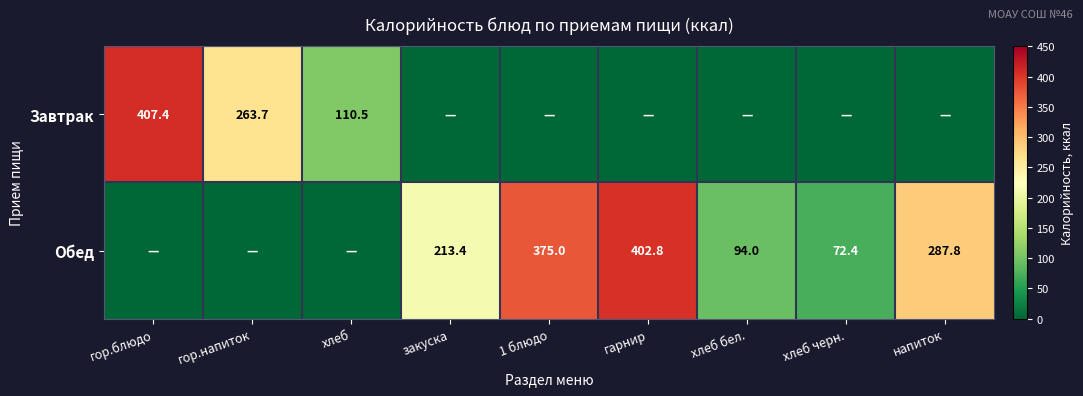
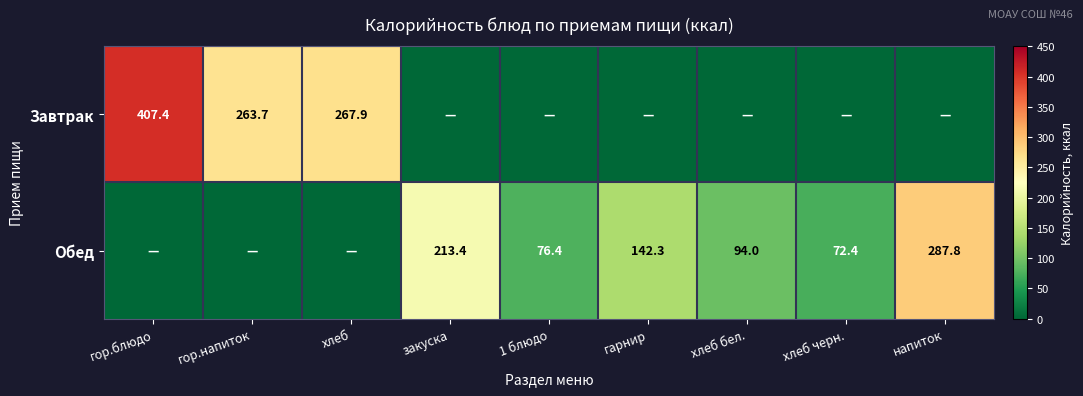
Завтрак, хлеб: 110.5 -> 267.9
Обед, 1 блюдо: 375.0 -> 76.4
Обед, гарнир: 402.8 -> 142.3
